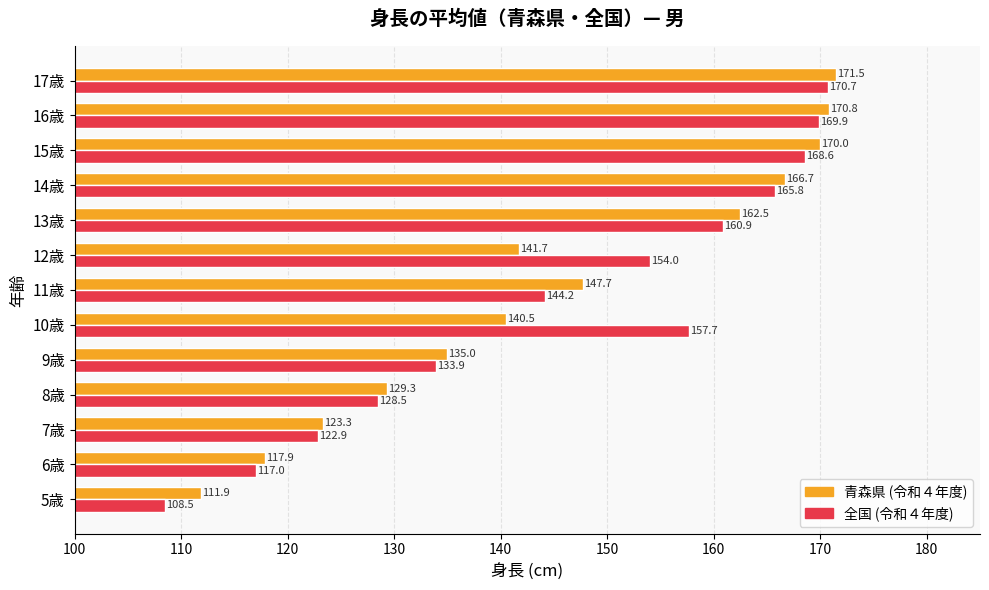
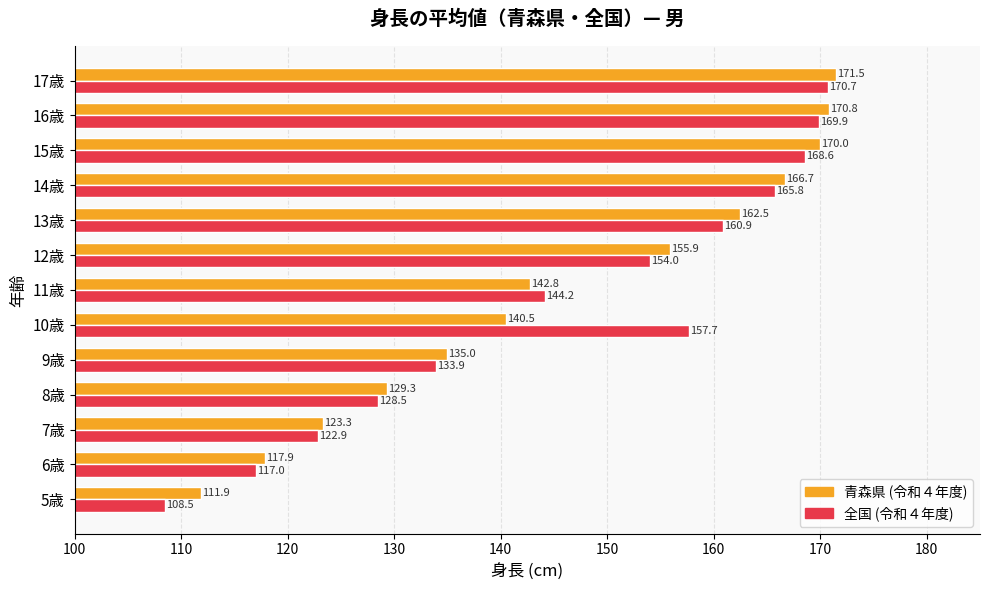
青森県 (令和４年度), 12歳: 141.7 -> 155.9
青森県 (令和４年度), 11歳: 147.7 -> 142.8
